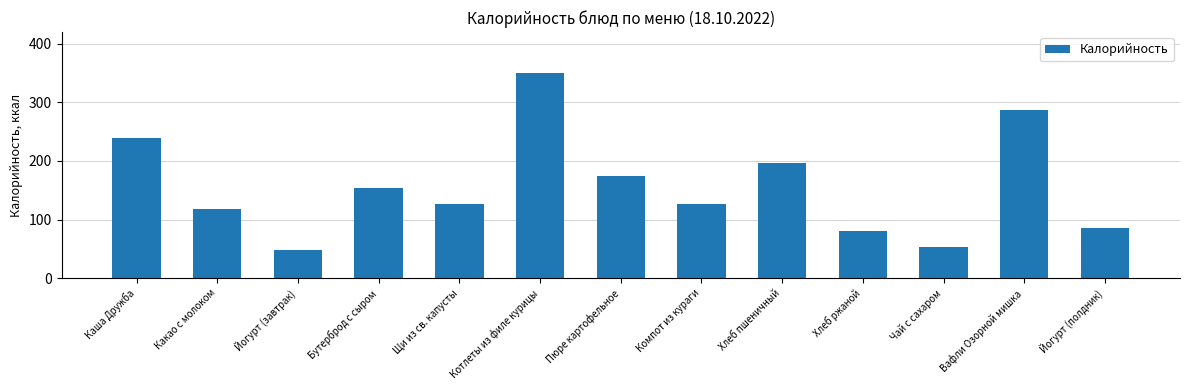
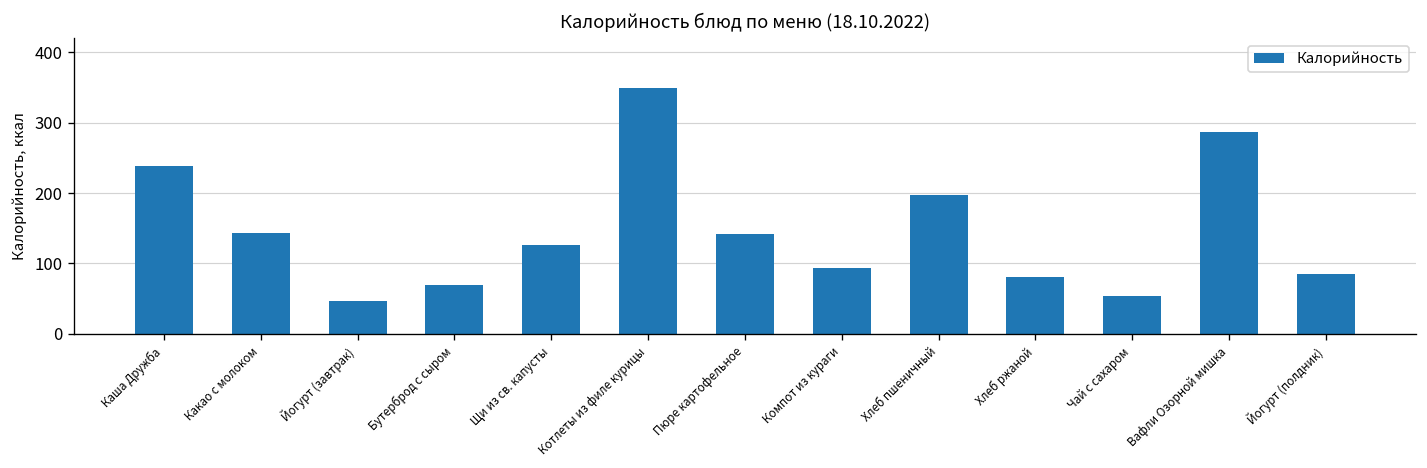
Какао с молоком: 120 -> 140
Бутерброд с сыром: 150 -> 70
Пюре картофельное: 170 -> 140
Компот из кураги: 130 -> 90
